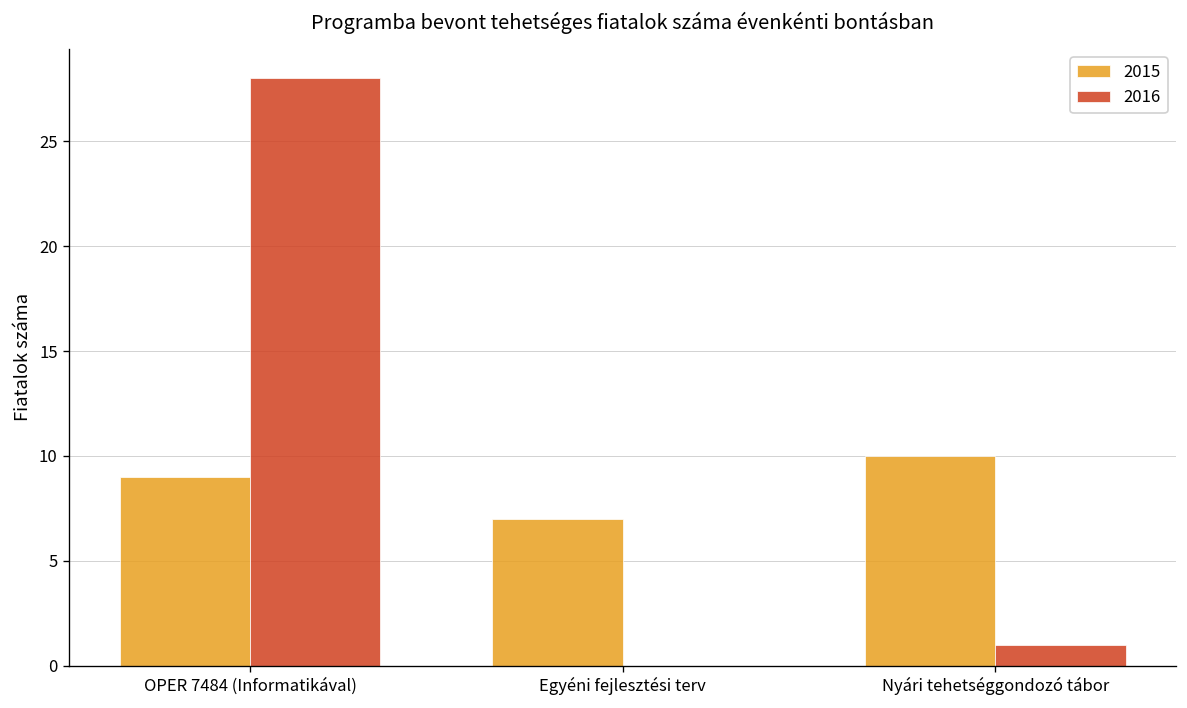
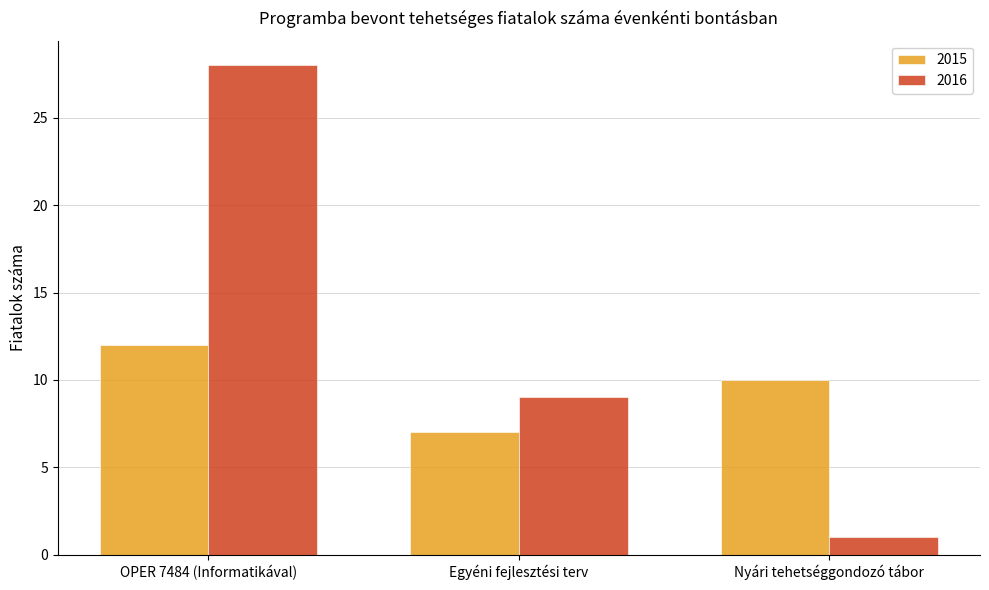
2015, OPER 7484 (Informatikával): 9 -> 12
2016, Egyéni fejlesztési terv: 0 -> 9
